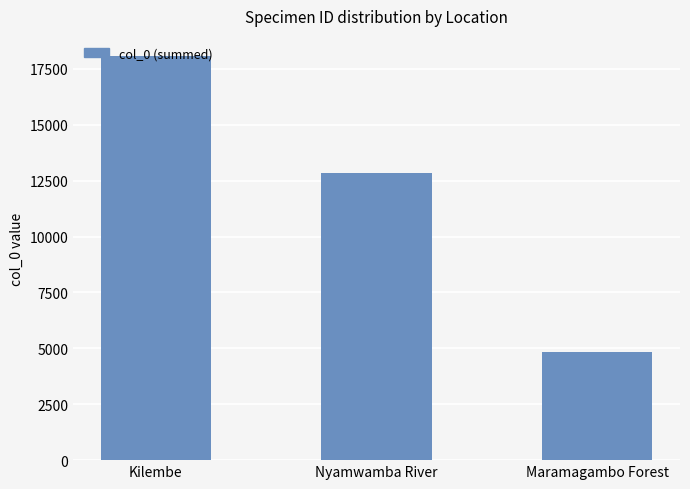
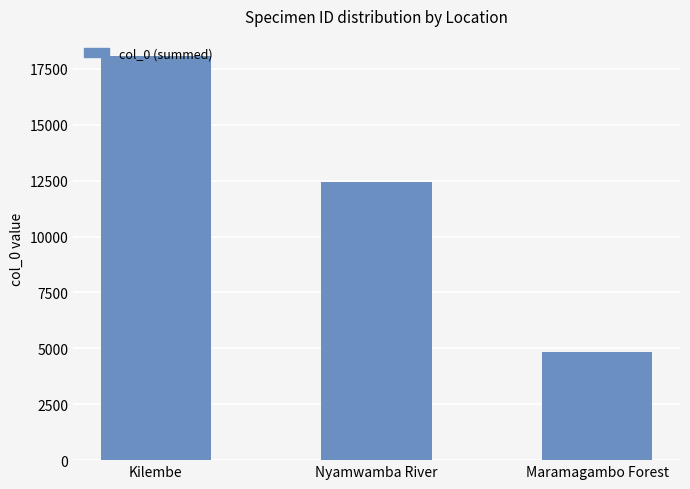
Nyamwamba River: 12800 -> 12500
